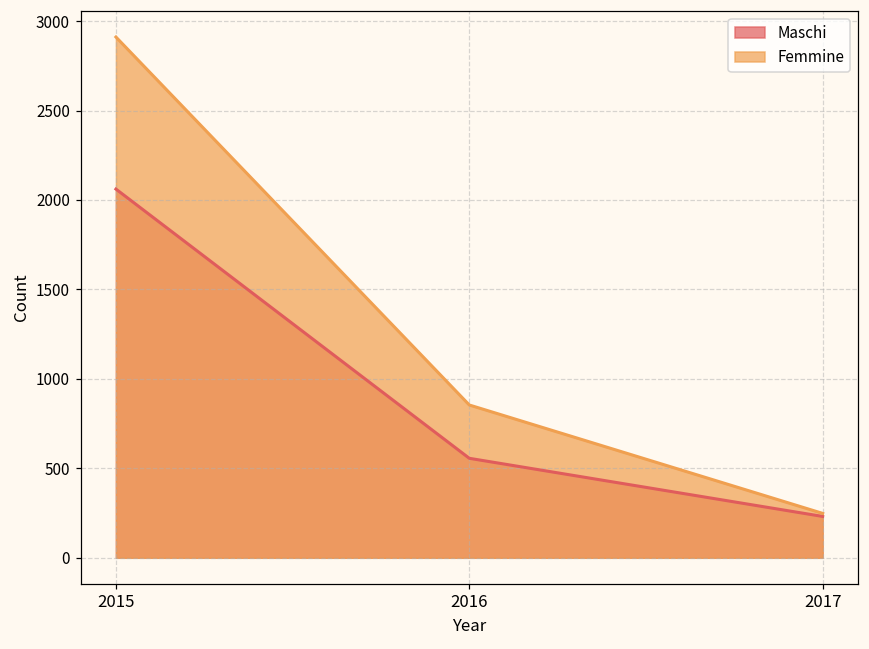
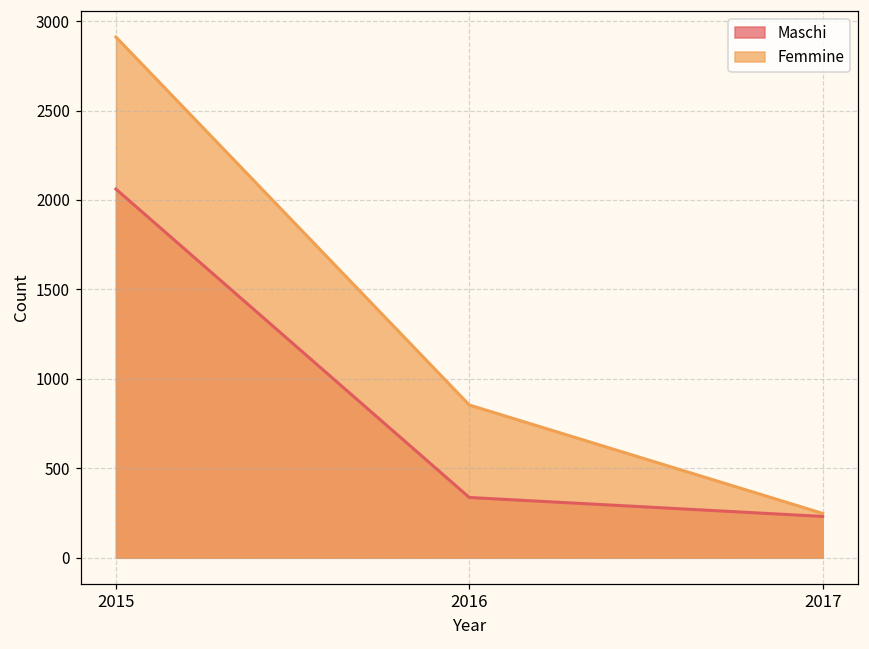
Maschi, 2016: 560 -> 340
